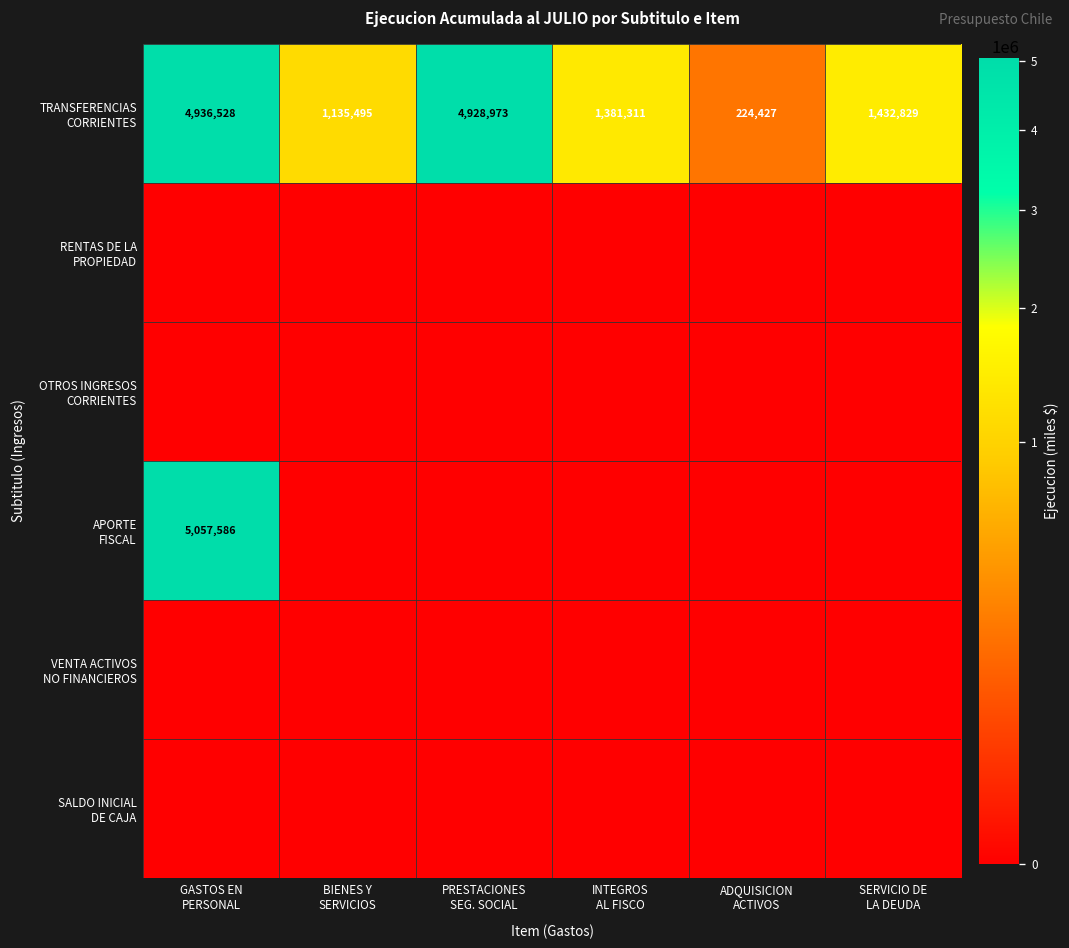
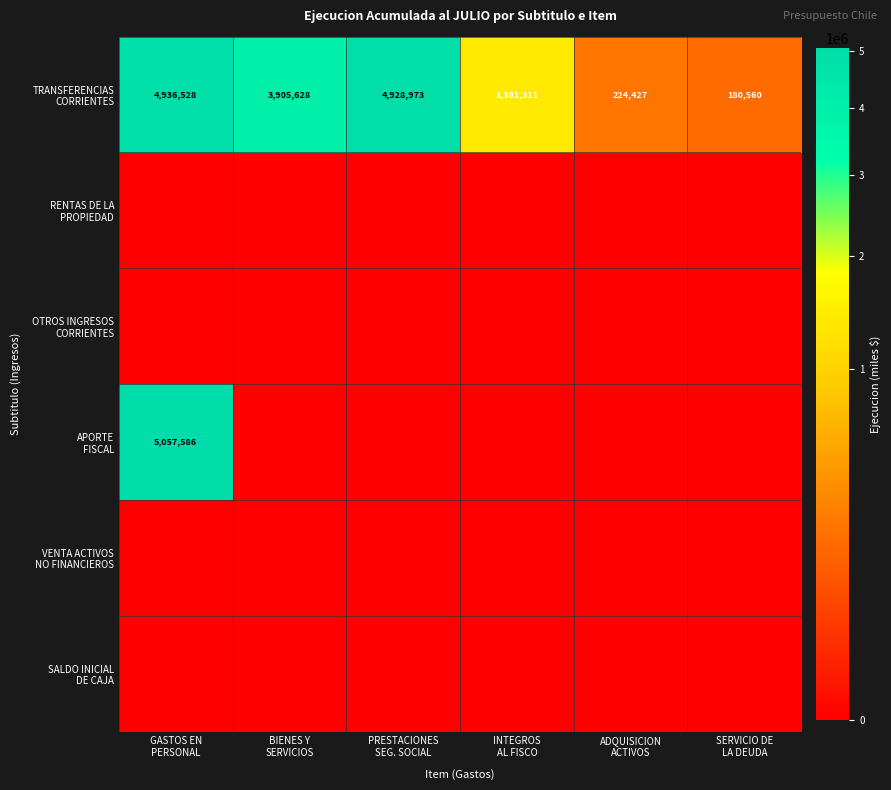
TRANSFERENCIAS CORRIENTES, BIENES Y SERVICIOS: 1,135,495 -> 3,905,628
TRANSFERENCIAS CORRIENTES, SERVICIO DE LA DEUDA: 1,432,829 -> 180,560
